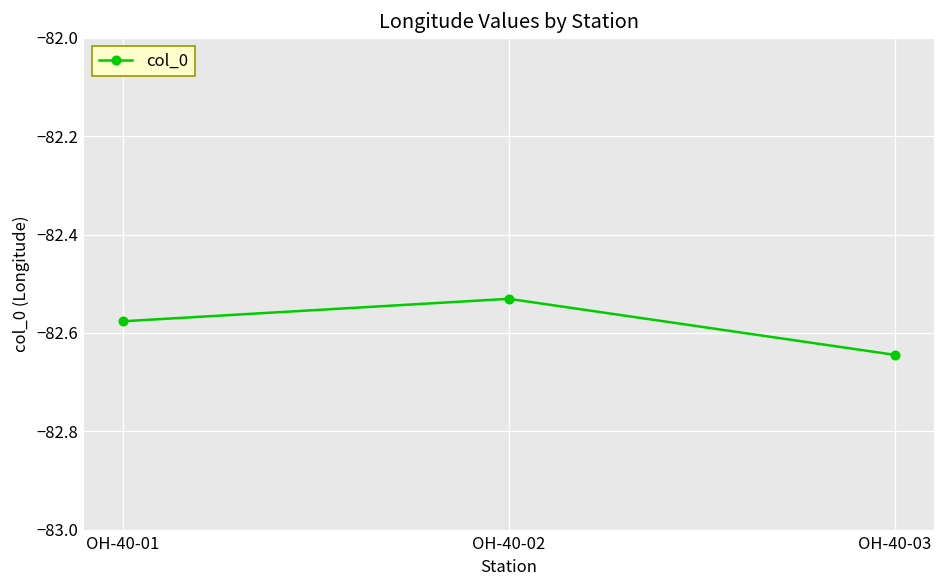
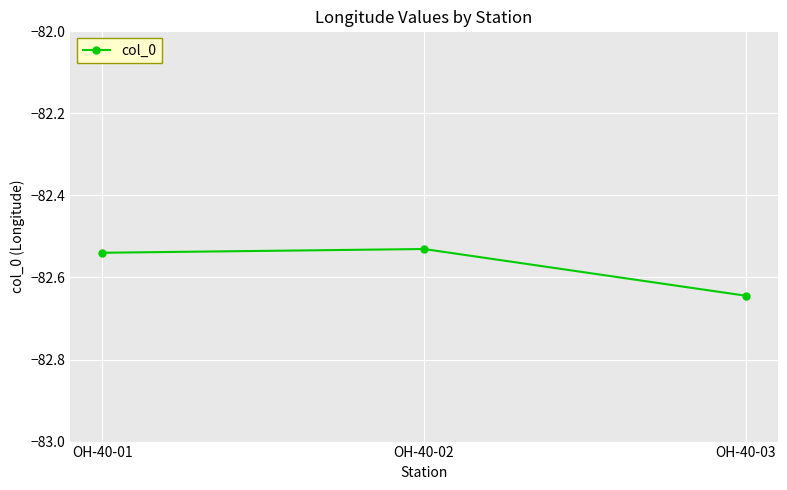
OH-40-01: -82.58 -> -82.54
